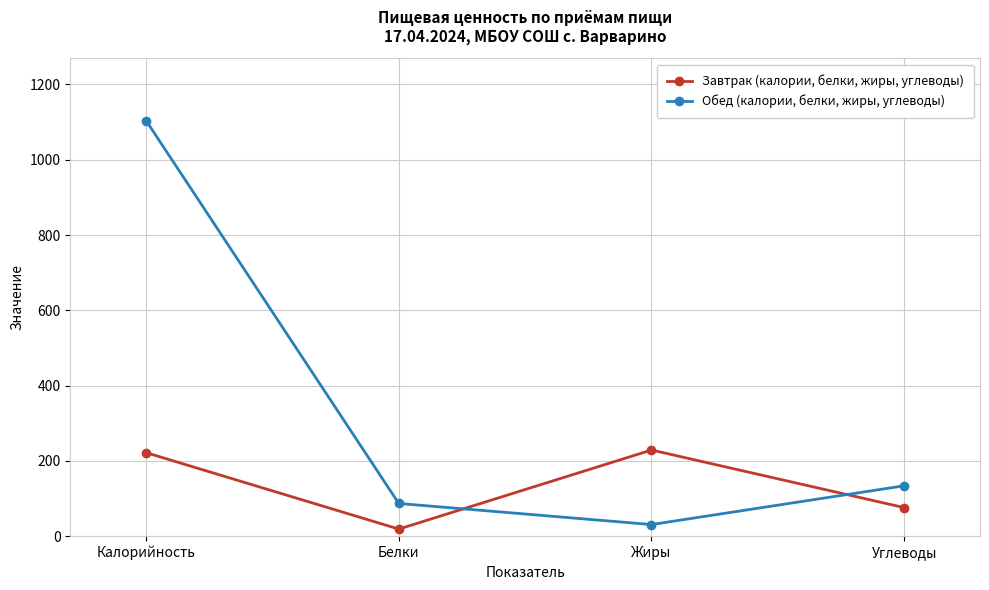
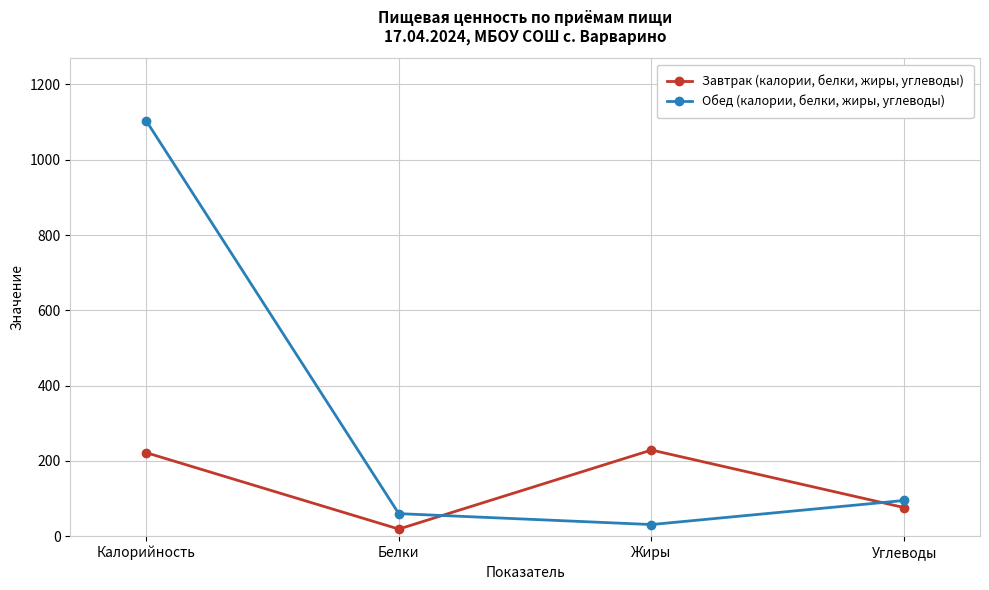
Обед (калории, белки, жиры, углеводы), Белки: 90 -> 60
Обед (калории, белки, жиры, углеводы), Углеводы: 130 -> 100
